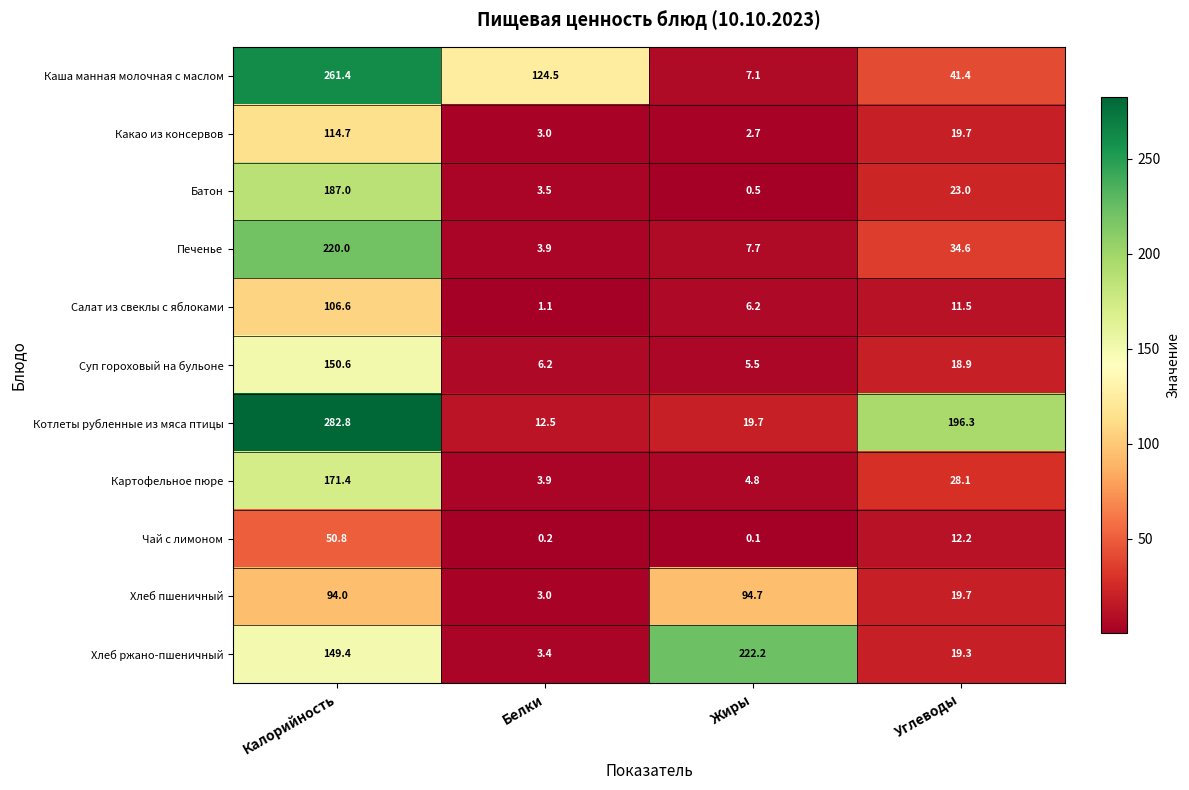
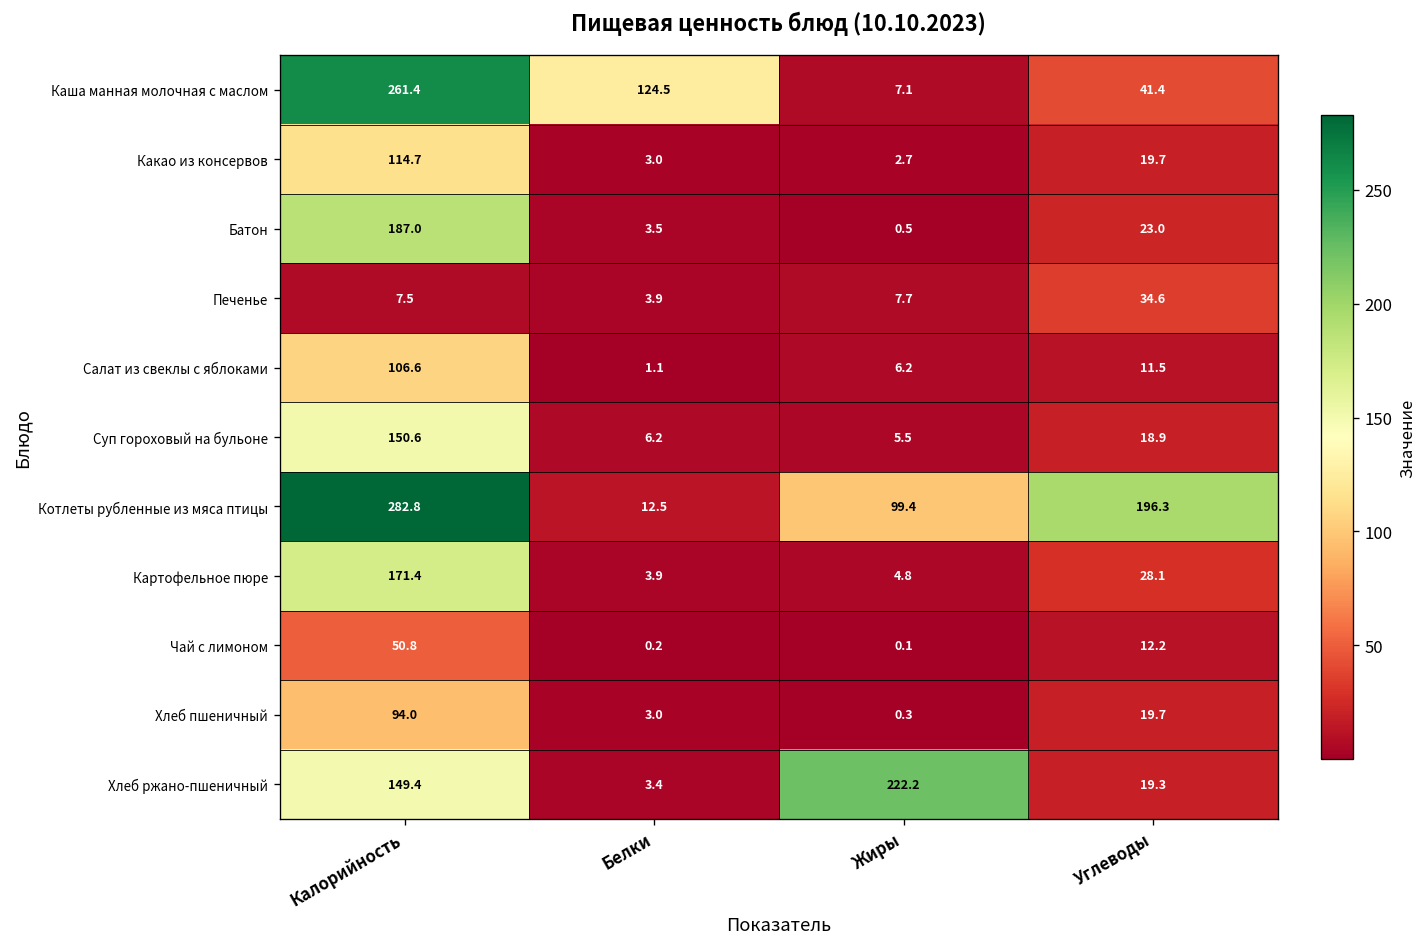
Печенье, Калорийность: 220.0 -> 7.5
Котлеты рубленные из мяса птицы, Жиры: 19.7 -> 99.4
Хлеб пшеничный, Жиры: 94.7 -> 0.3
